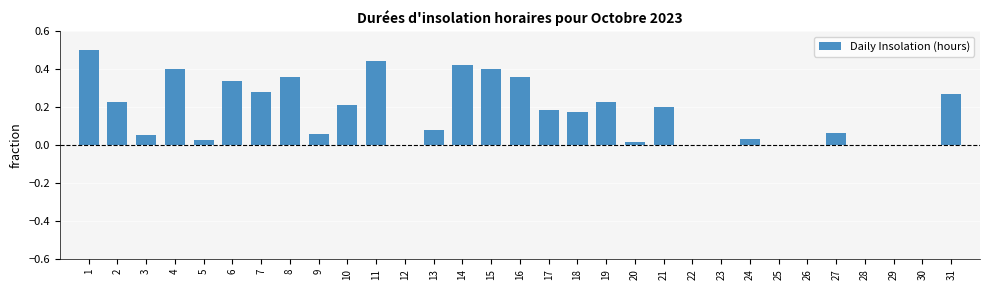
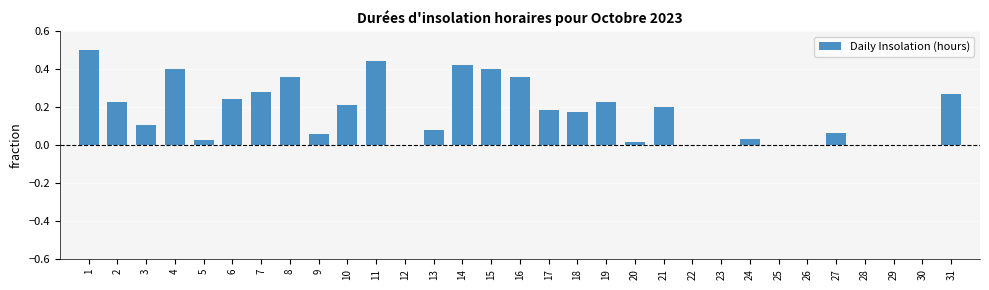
3: 0.05 -> 0.11
6: 0.34 -> 0.24
